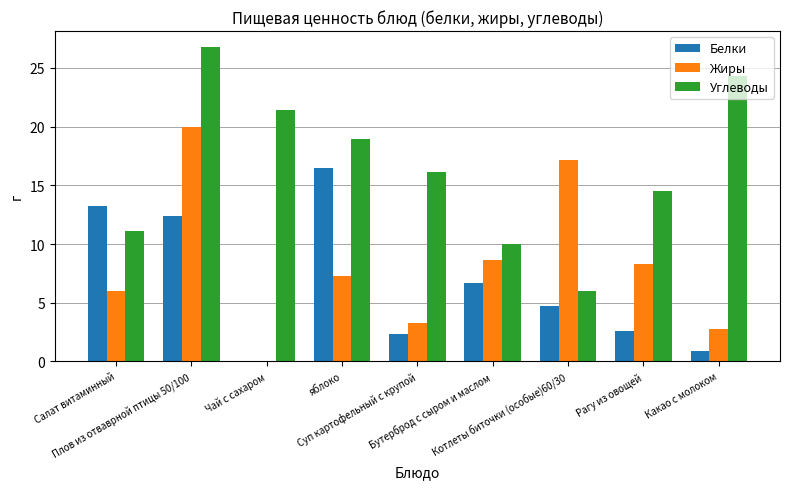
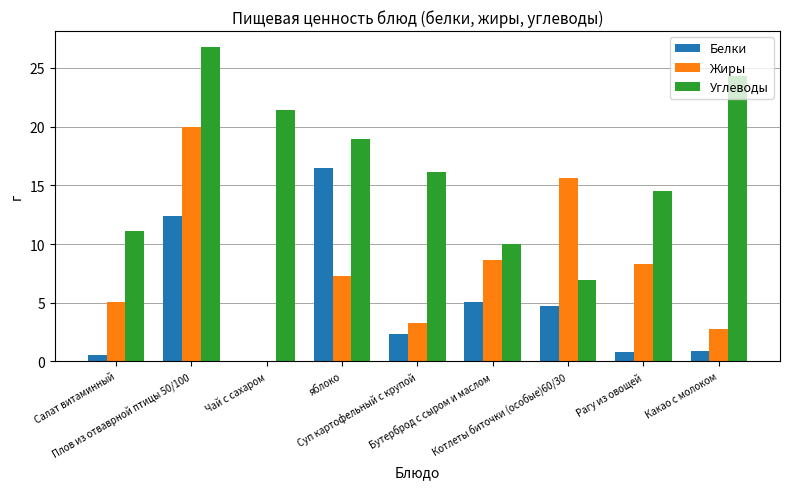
Белки, Салат витаминный: 13.2 -> 0.6
Жиры, Салат витаминный: 6.0 -> 5.1
Белки, Бутерброд с сыром и маслом: 6.7 -> 5.0
Жиры, Котлеты биточки (особые)60/30: 17.2 -> 15.6
Углеводы, Котлеты биточки (особые)60/30: 6.0 -> 6.9
Белки, Рагу из овощей: 2.6 -> 0.8
